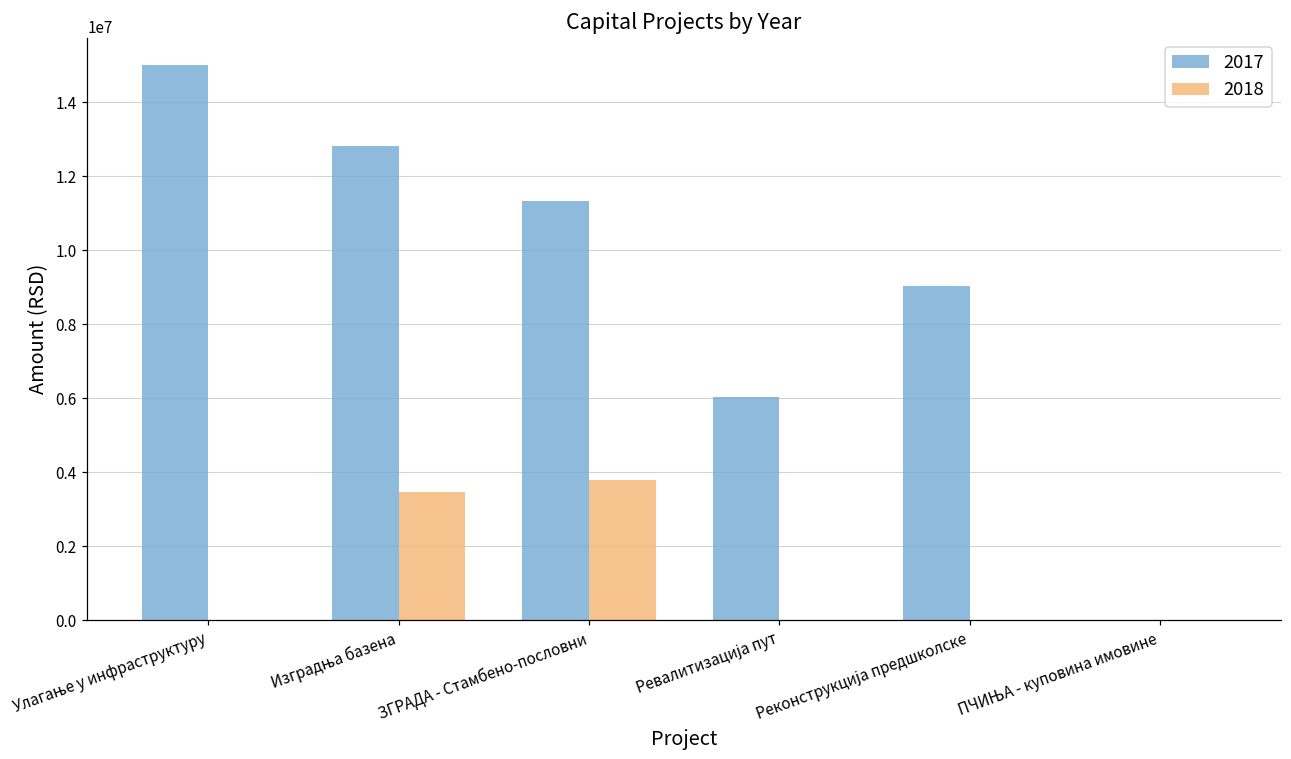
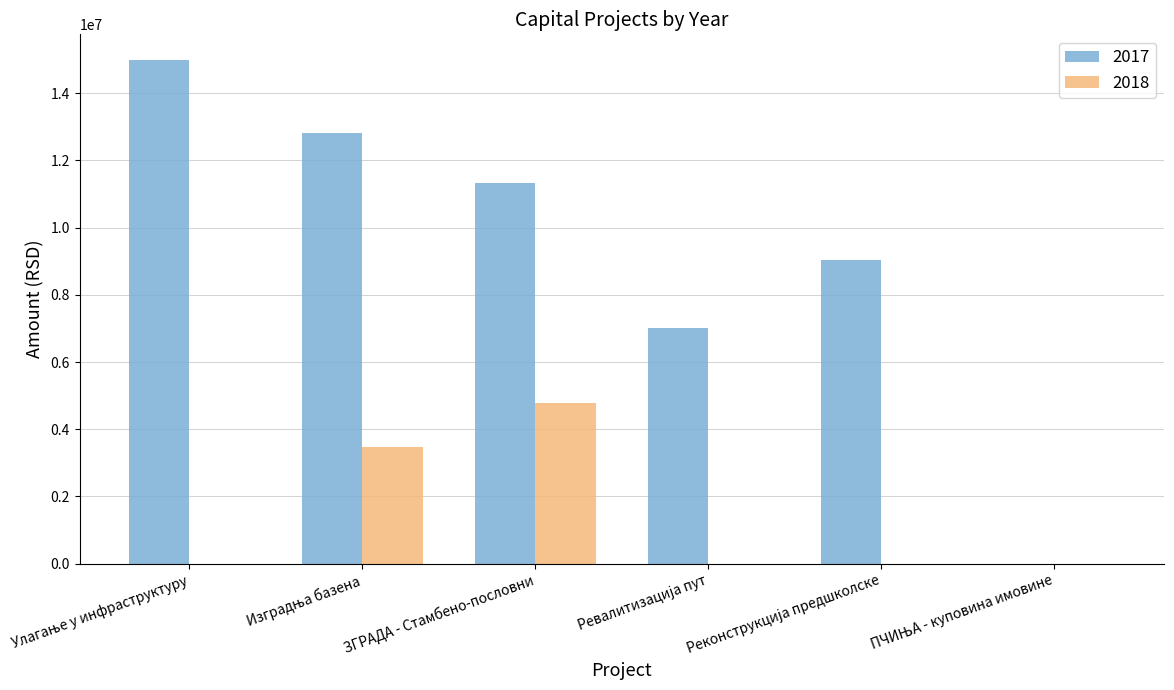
2018, ЗГРАДА - Стамбено-пословни: 3800000 -> 4800000
2017, Ревалитизација пут: 6000000 -> 7000000
